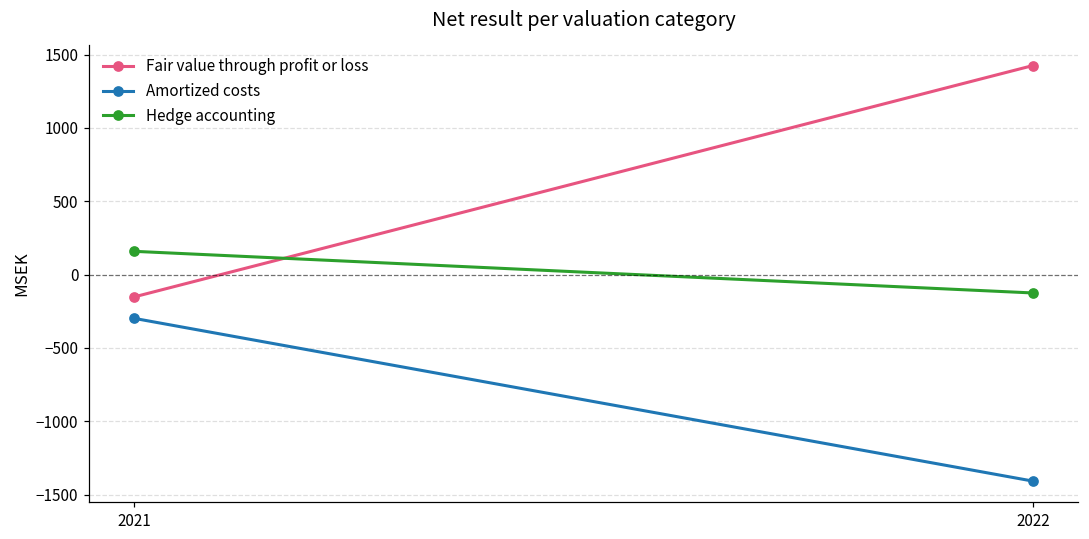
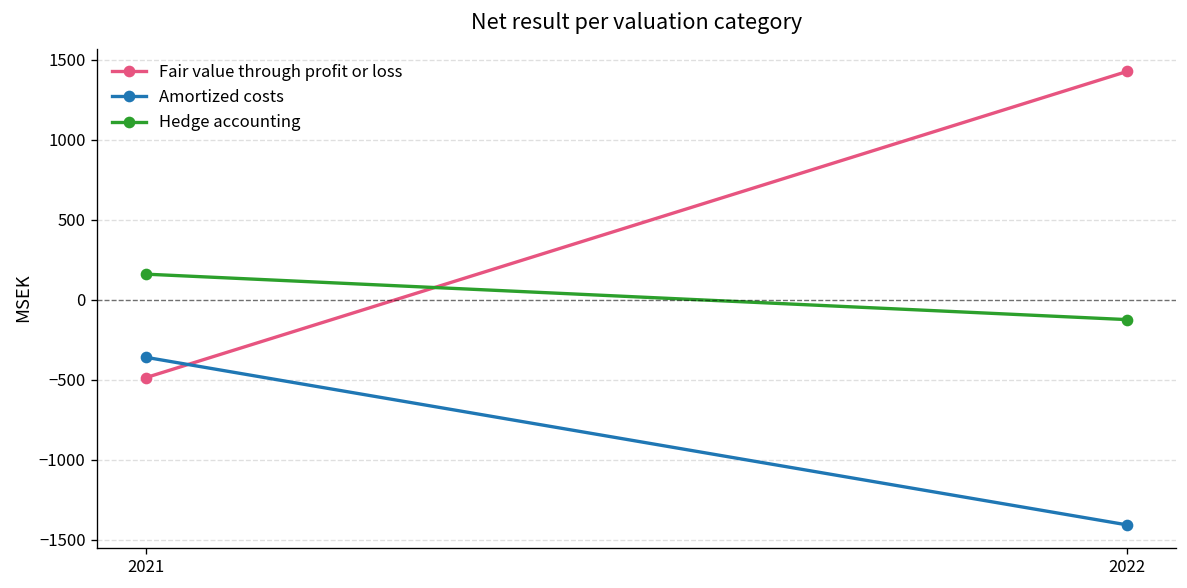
Fair value through profit or loss, 2021: -150 -> -490
Amortized costs, 2021: -300 -> -360
